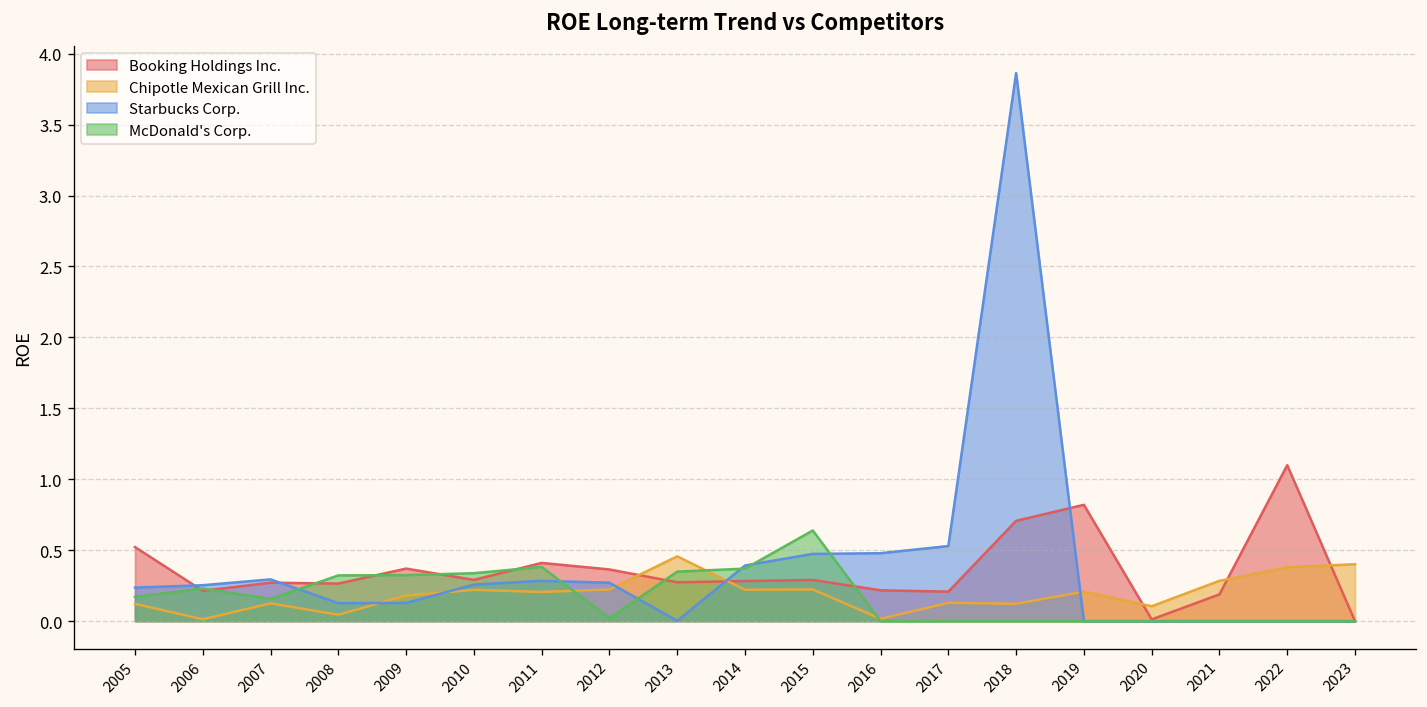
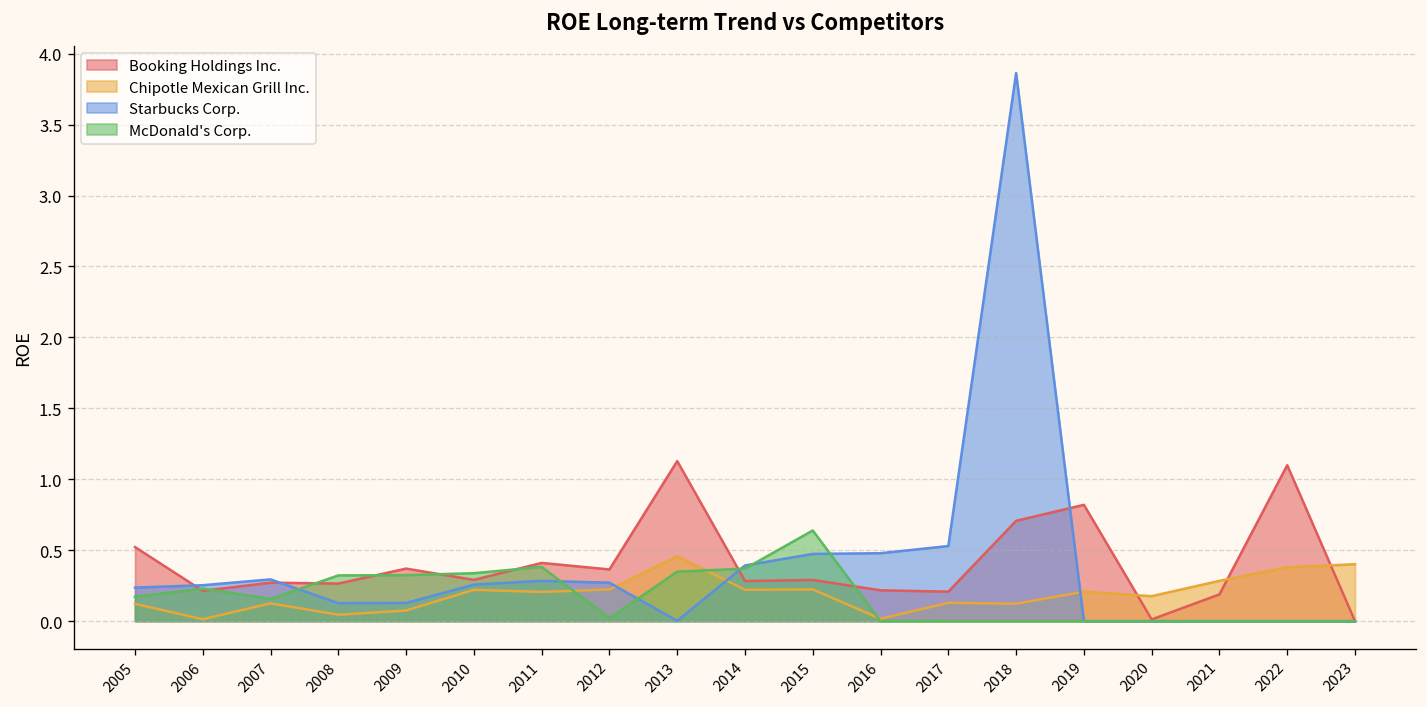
Chipotle Mexican Grill Inc., 2009: 0.18 -> 0.08
Booking Holdings Inc., 2013: 0.27 -> 1.13
Chipotle Mexican Grill Inc., 2020: 0.11 -> 0.18
